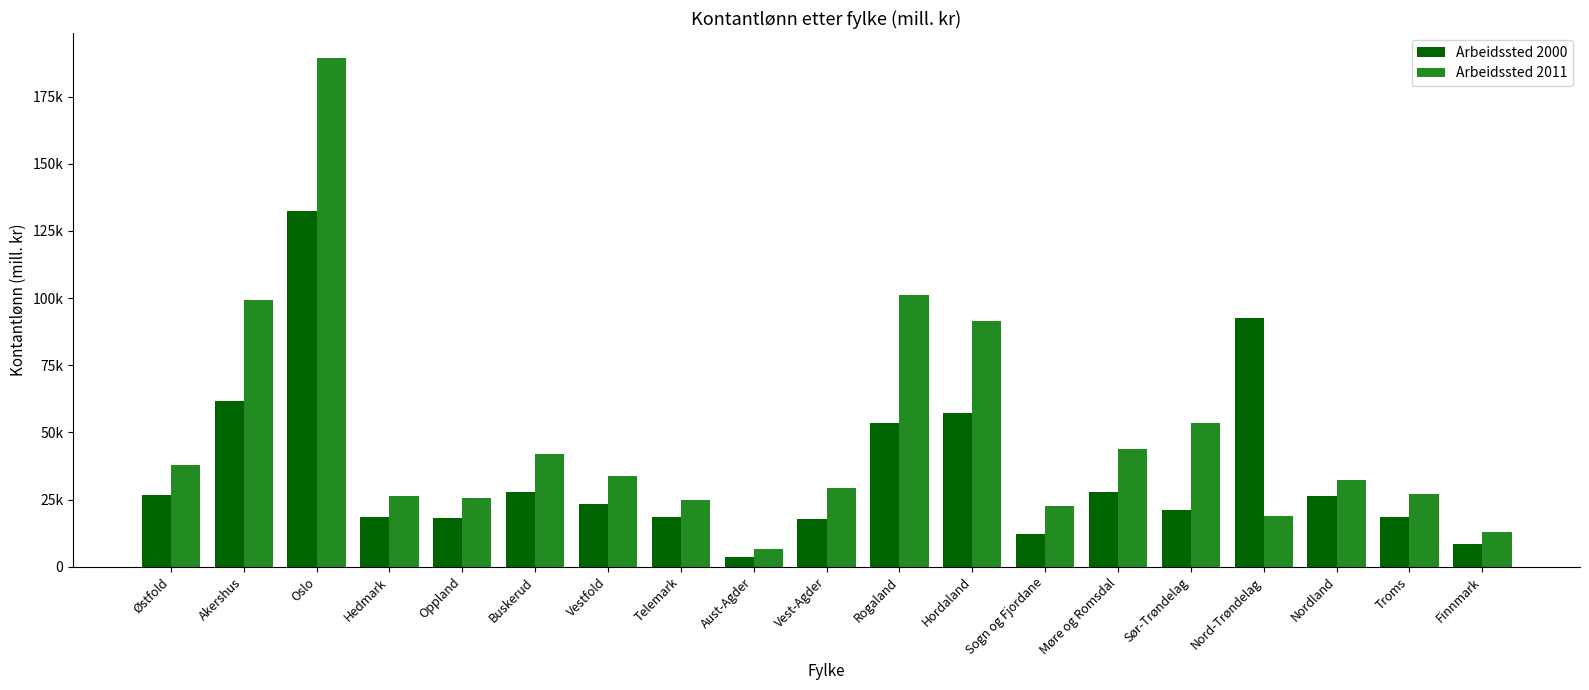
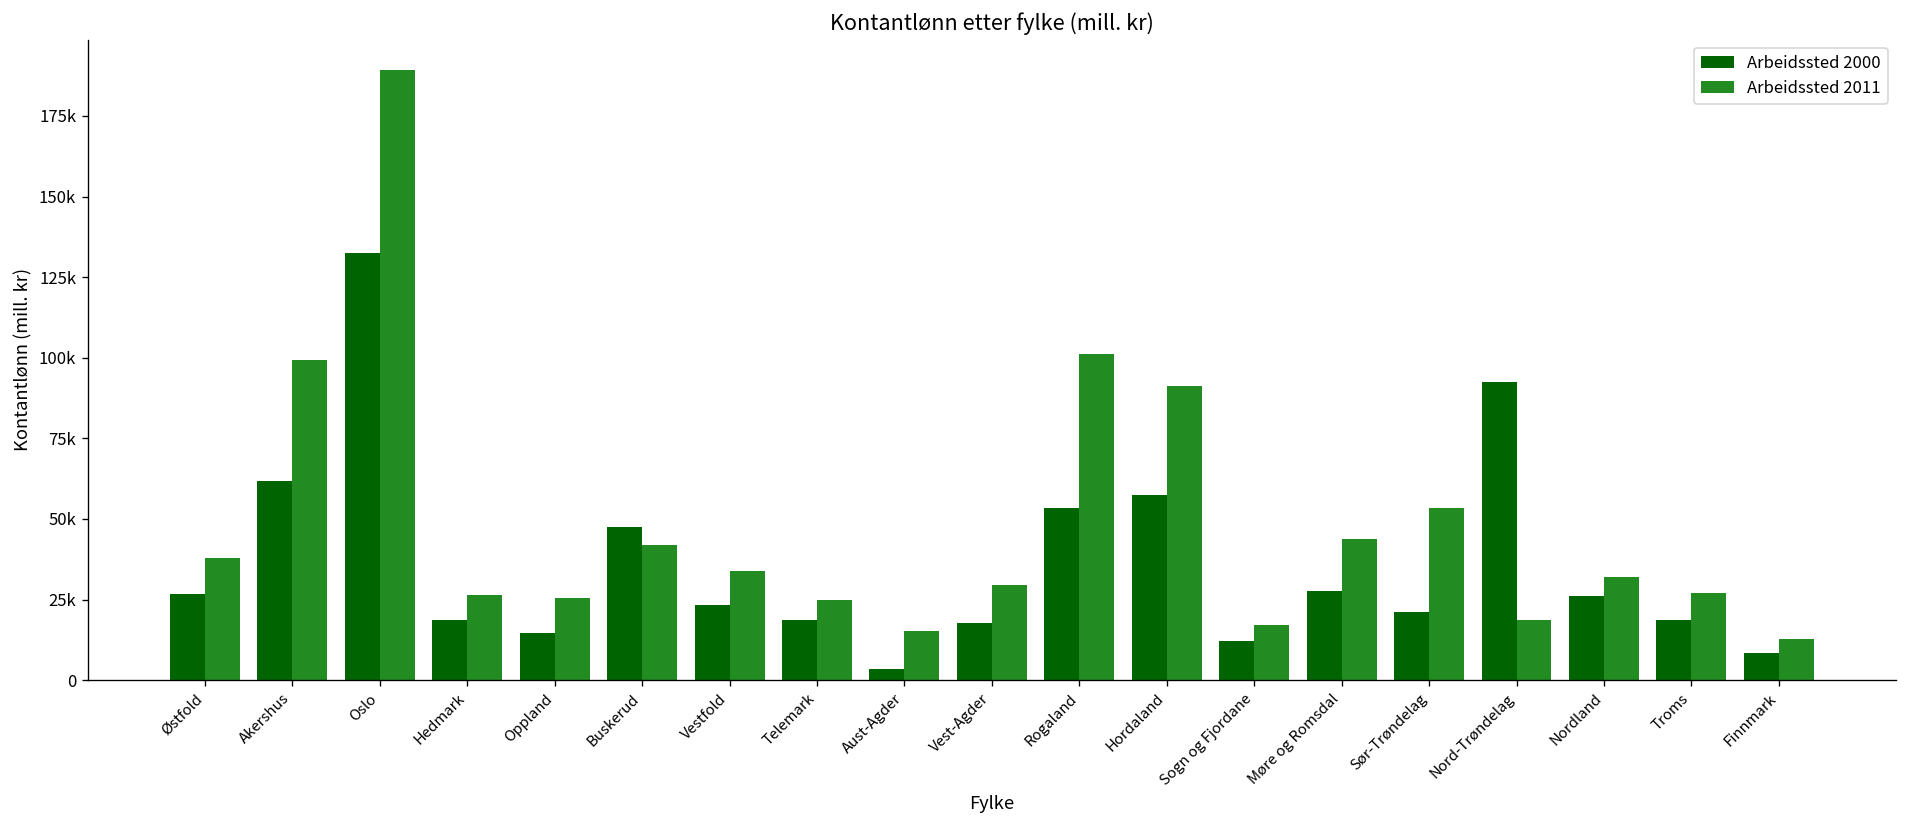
Arbeidssted 2000, Oppland: 18000 -> 15000
Arbeidssted 2000, Buskerud: 28000 -> 47000
Arbeidssted 2011, Aust-Agder: 7000 -> 15000
Arbeidssted 2011, Sogn og Fjordane: 23000 -> 17000
